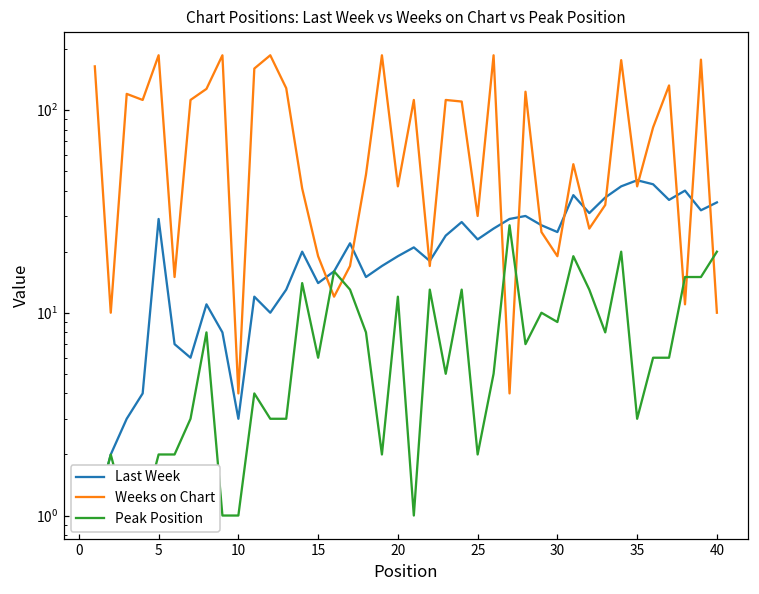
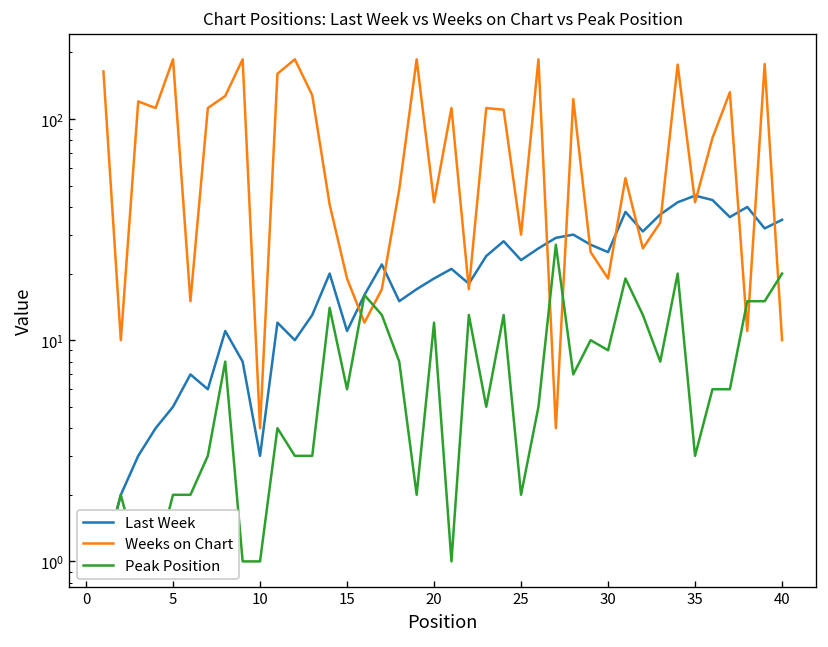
Last Week, 5: 29 -> 5
Last Week, 15: 14 -> 11
